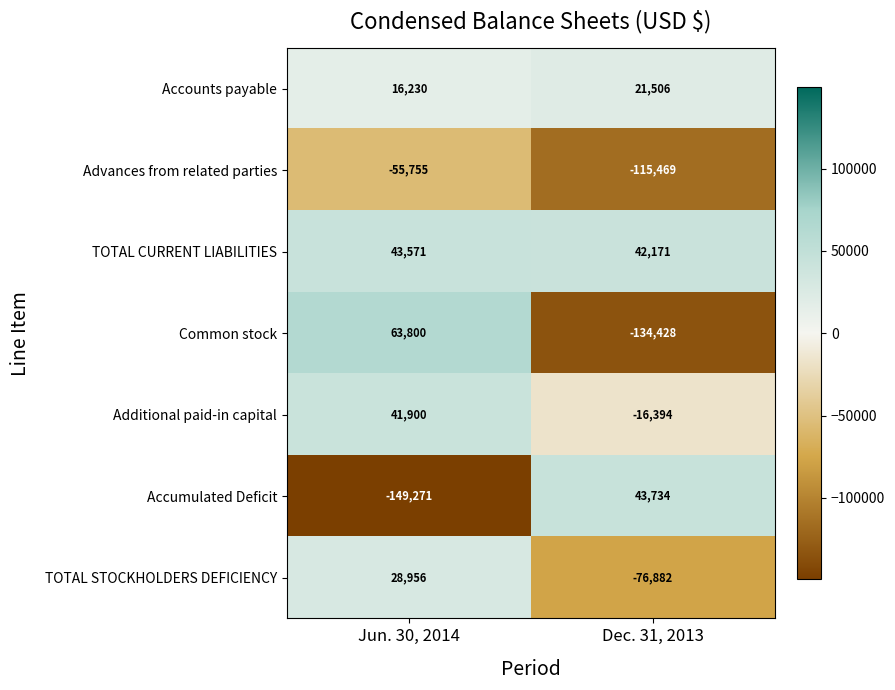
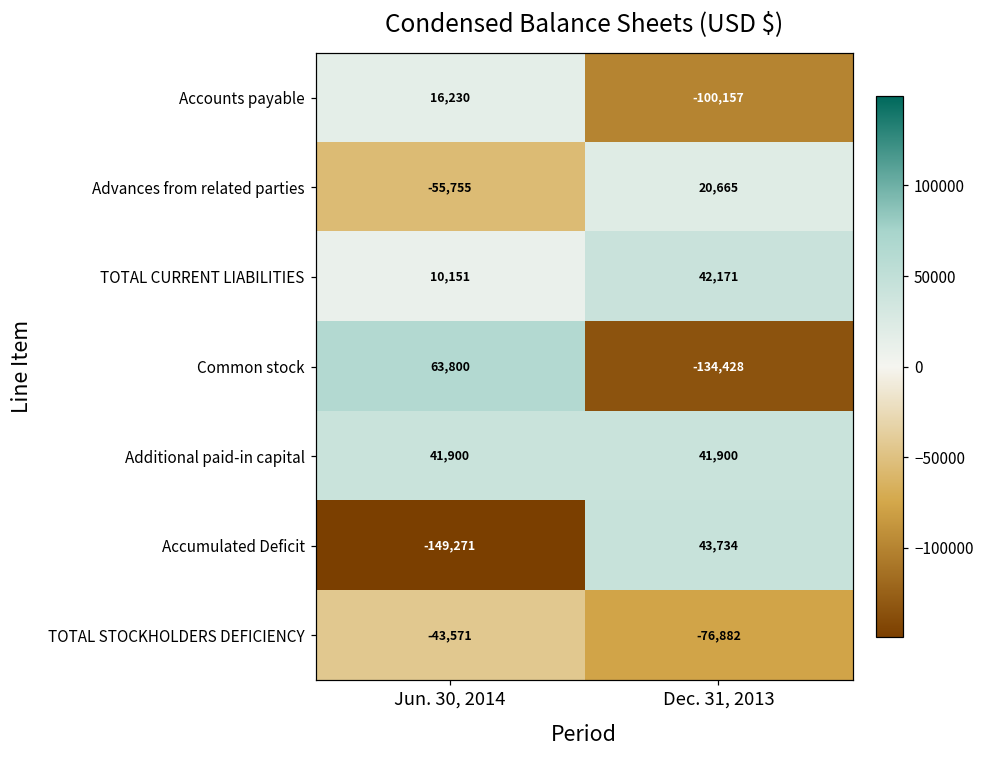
Accounts payable, Dec. 31, 2013: 21,506 -> -100,157
Advances from related parties, Dec. 31, 2013: -115,469 -> 20,665
TOTAL CURRENT LIABILITIES, Jun. 30, 2014: 43,571 -> 10,151
Additional paid-in capital, Dec. 31, 2013: -16,394 -> 41,900
TOTAL STOCKHOLDERS DEFICIENCY, Jun. 30, 2014: 28,956 -> -43,571
